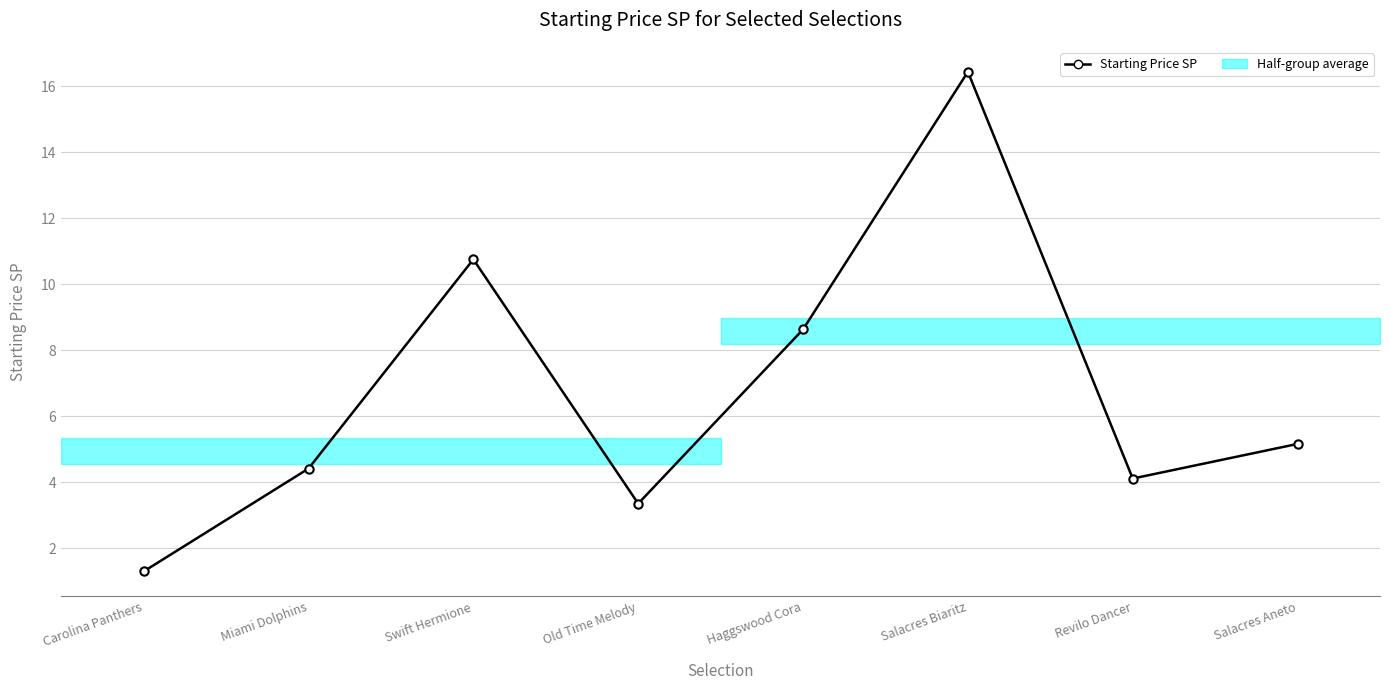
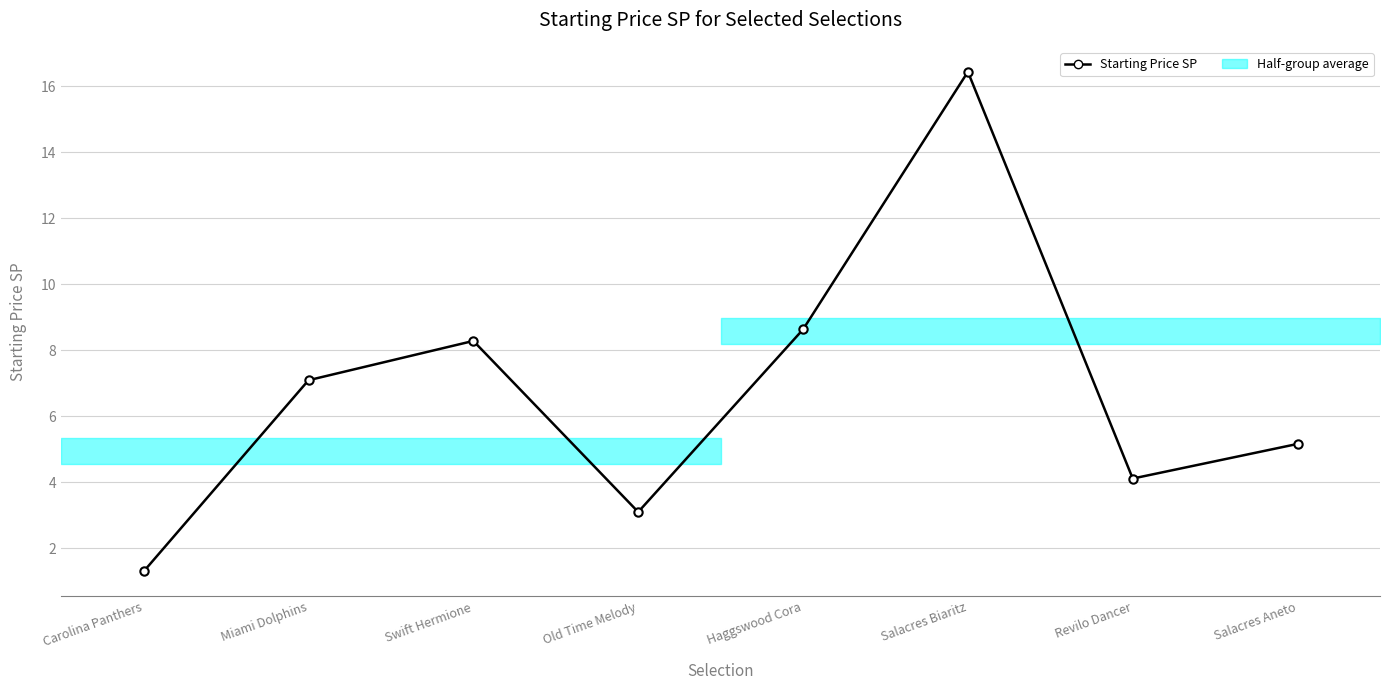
Starting Price SP, Miami Dolphins: 4.4 -> 7.1
Starting Price SP, Swift Hermione: 10.8 -> 8.3
Starting Price SP, Old Time Melody: 3.4 -> 3.1
